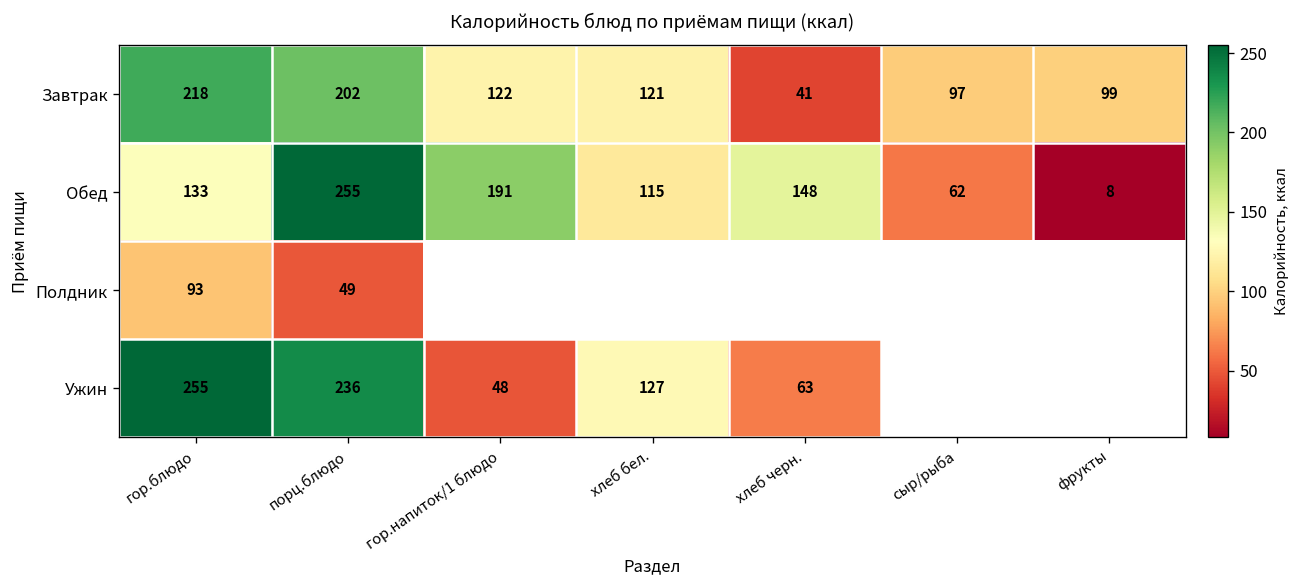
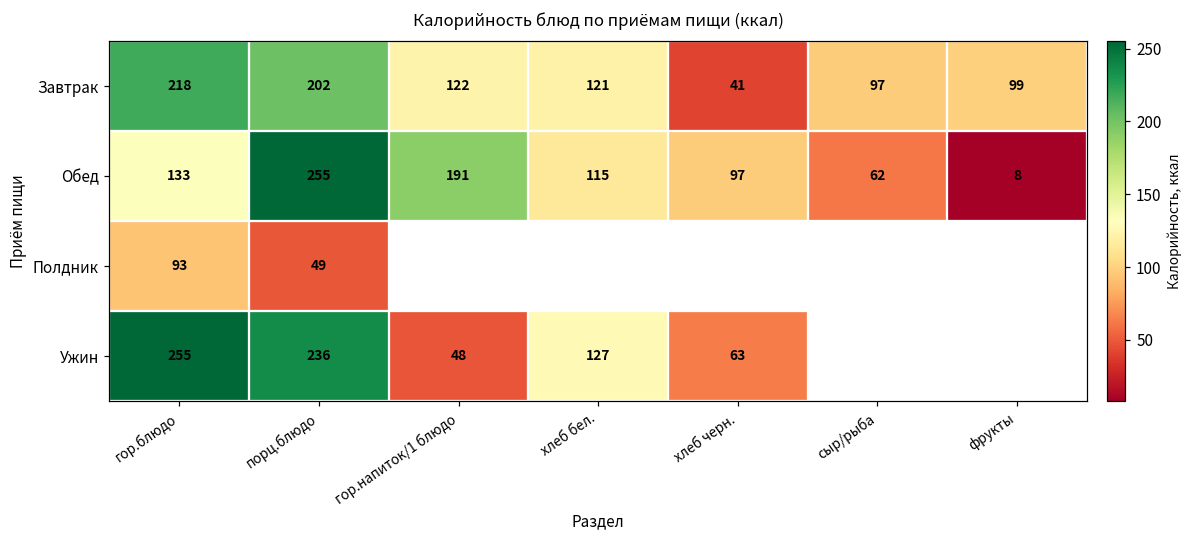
Обед, хлеб черн.: 148 -> 97
